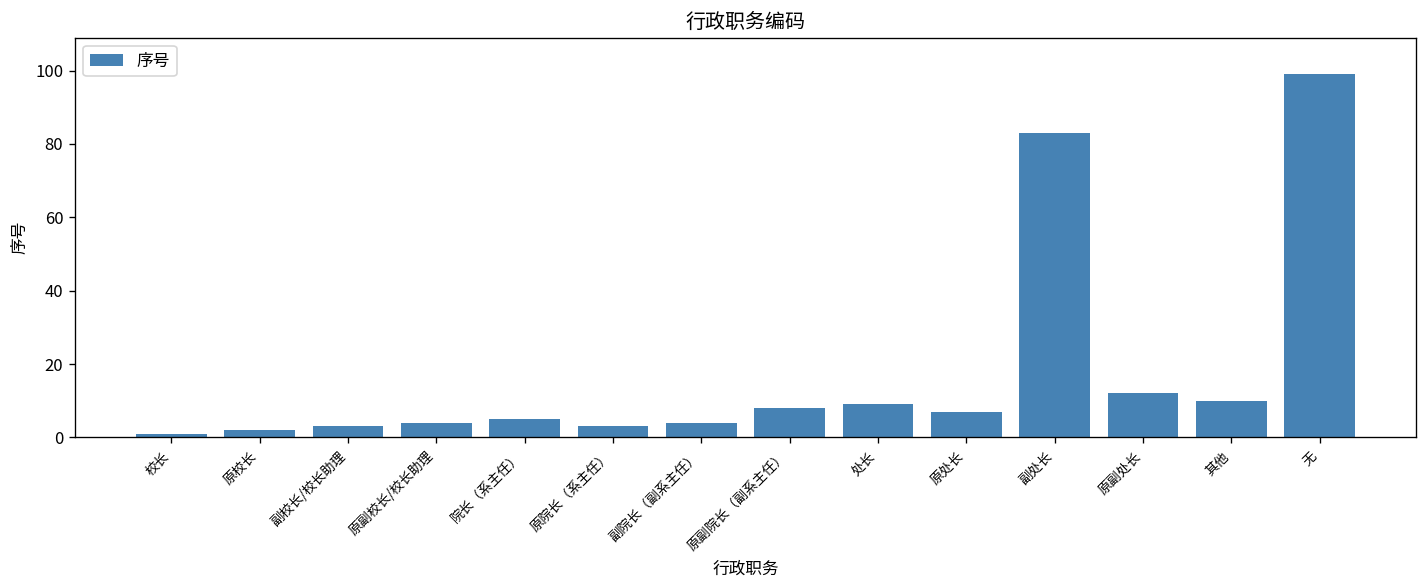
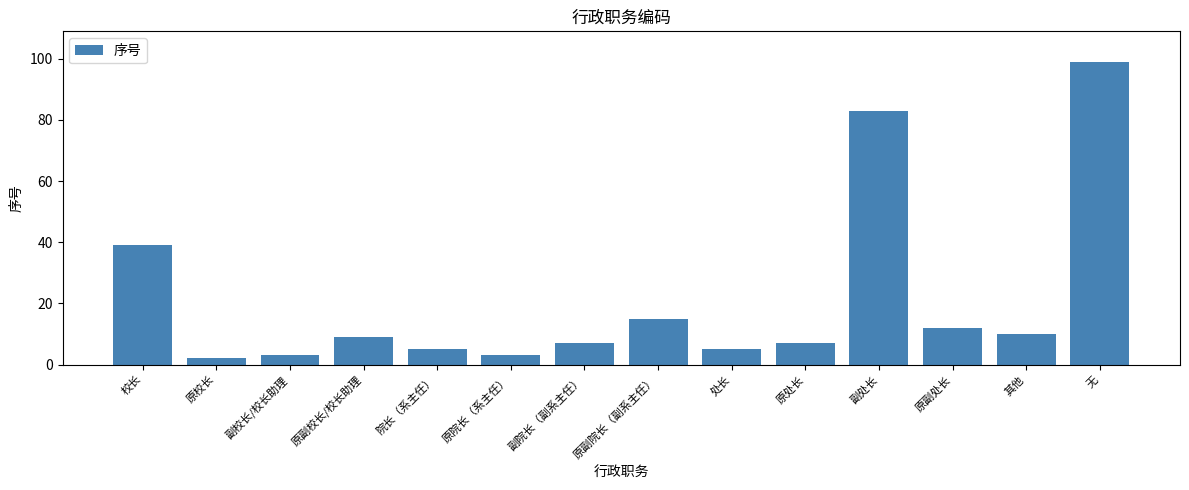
校长: 1 -> 39
原副校长/校长助理: 4 -> 9
副院长（副系主任）: 4 -> 7
原副院长（副系主任）: 8 -> 15
处长: 9 -> 5
